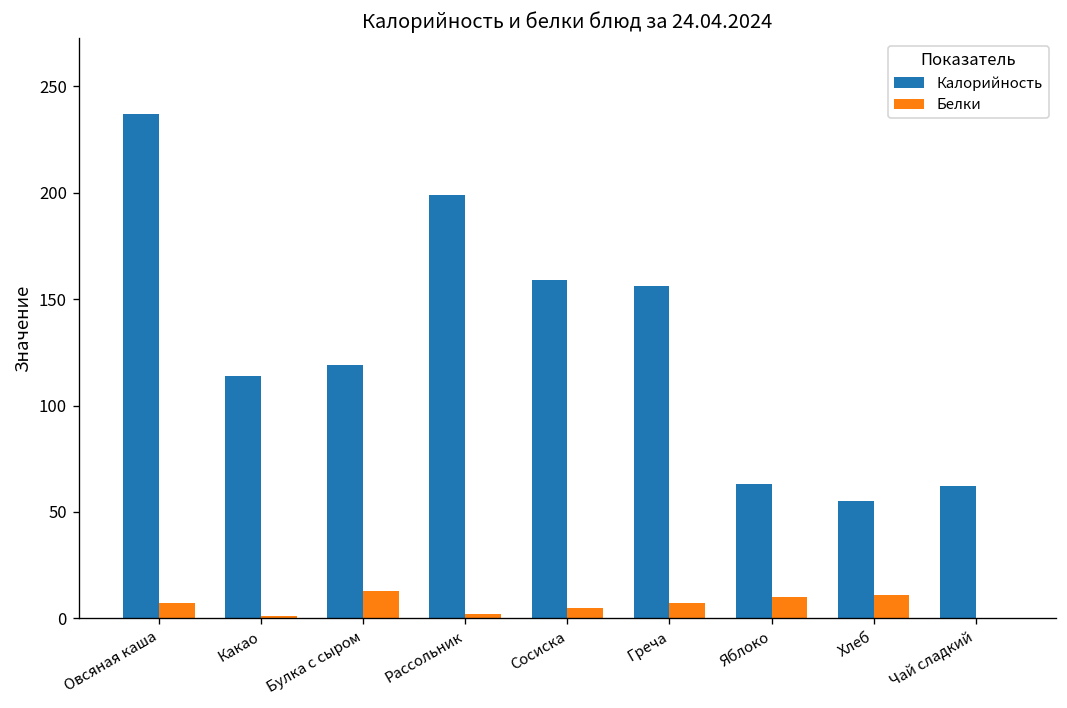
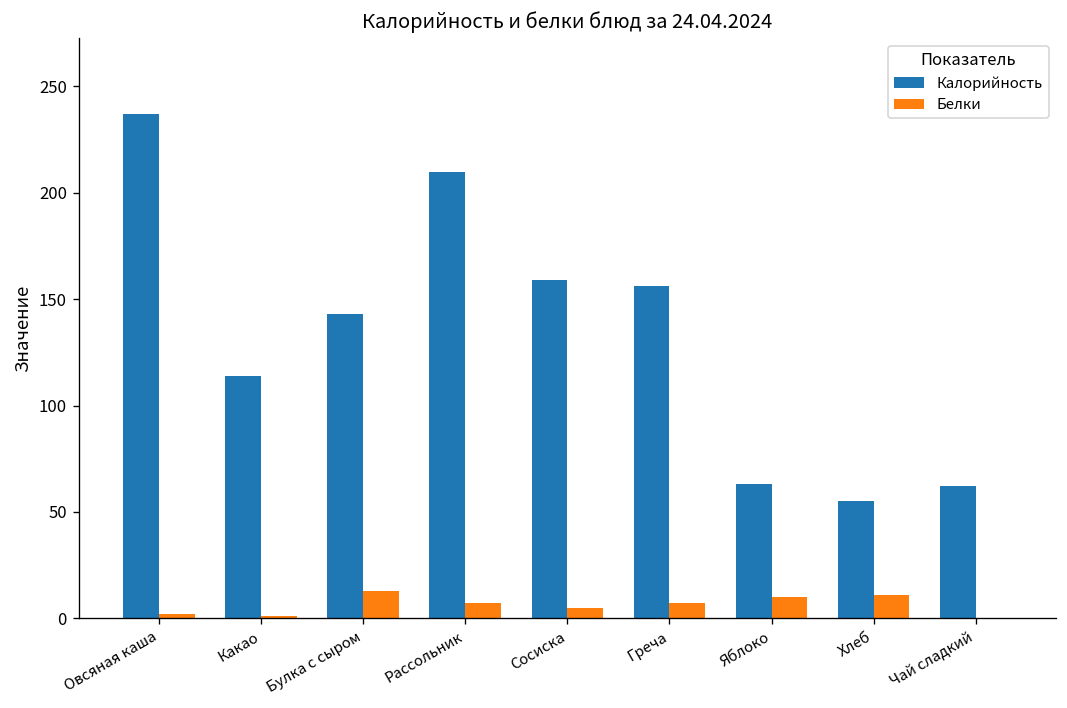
Белки, Овсяная каша: 7 -> 2
Калорийность, Булка с сыром: 119 -> 143
Калорийность, Рассольник: 199 -> 210
Белки, Рассольник: 2 -> 7
